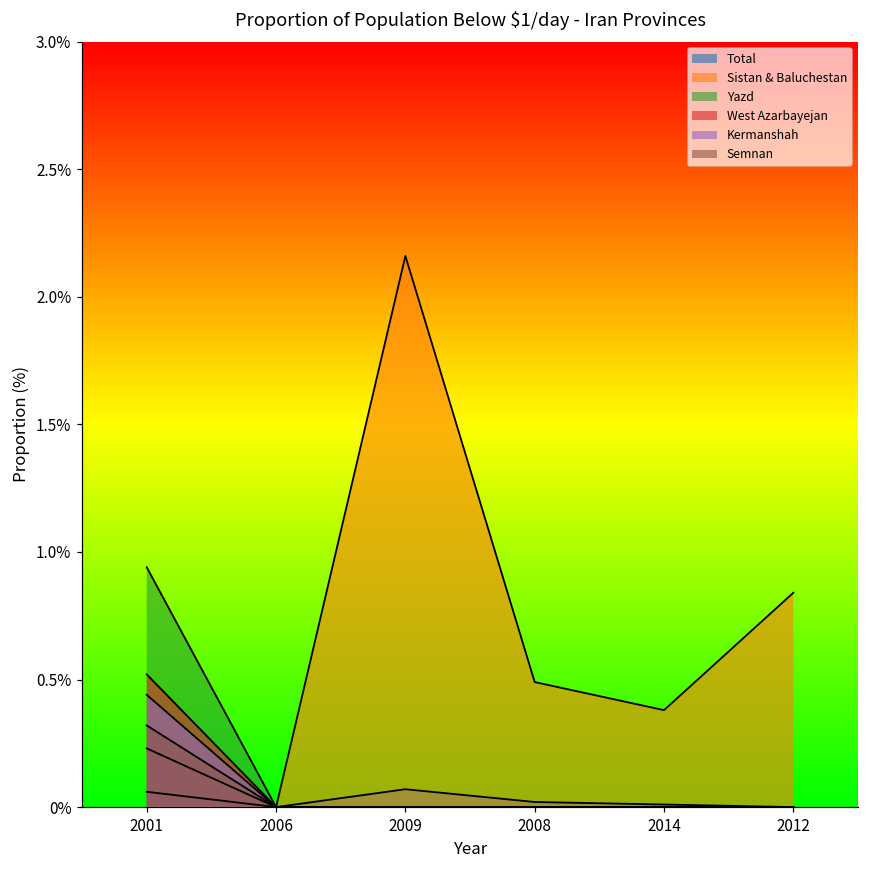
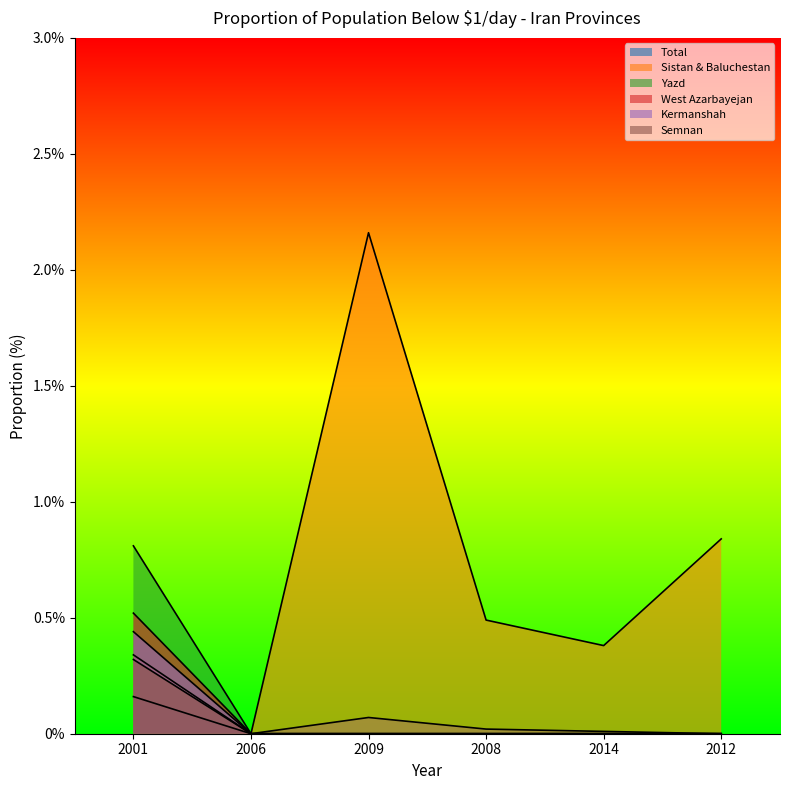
Total, 2001: 0.06% -> 0.16%
Sistan & Baluchestan, 2001: 0.23% -> 0.34%
Yazd, 2001: 0.94% -> 0.81%
